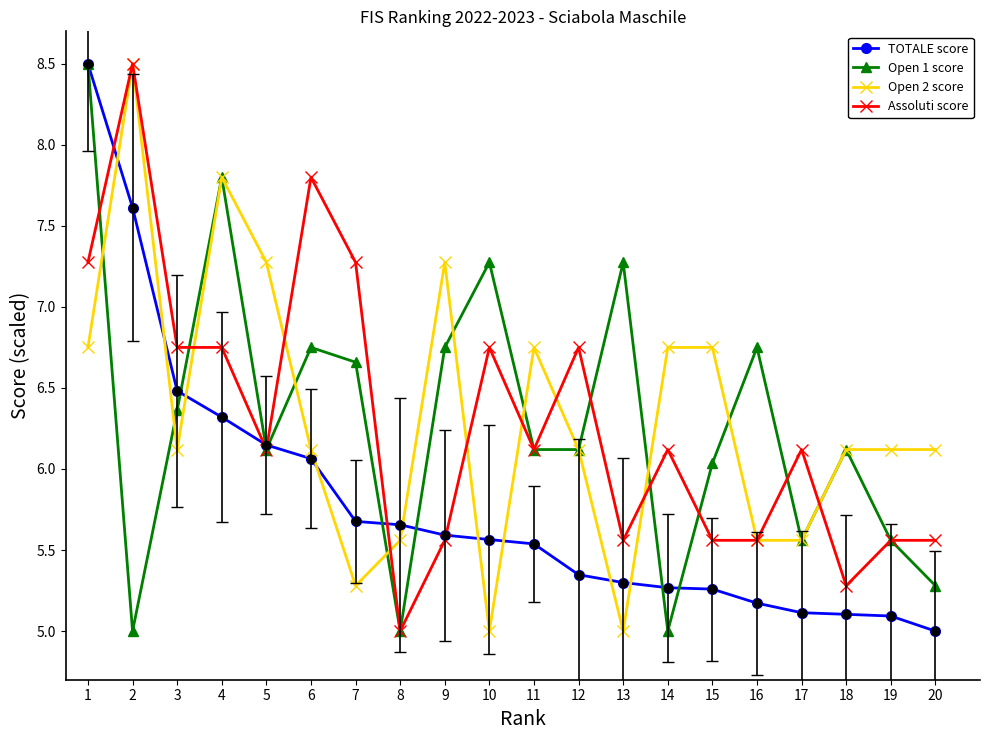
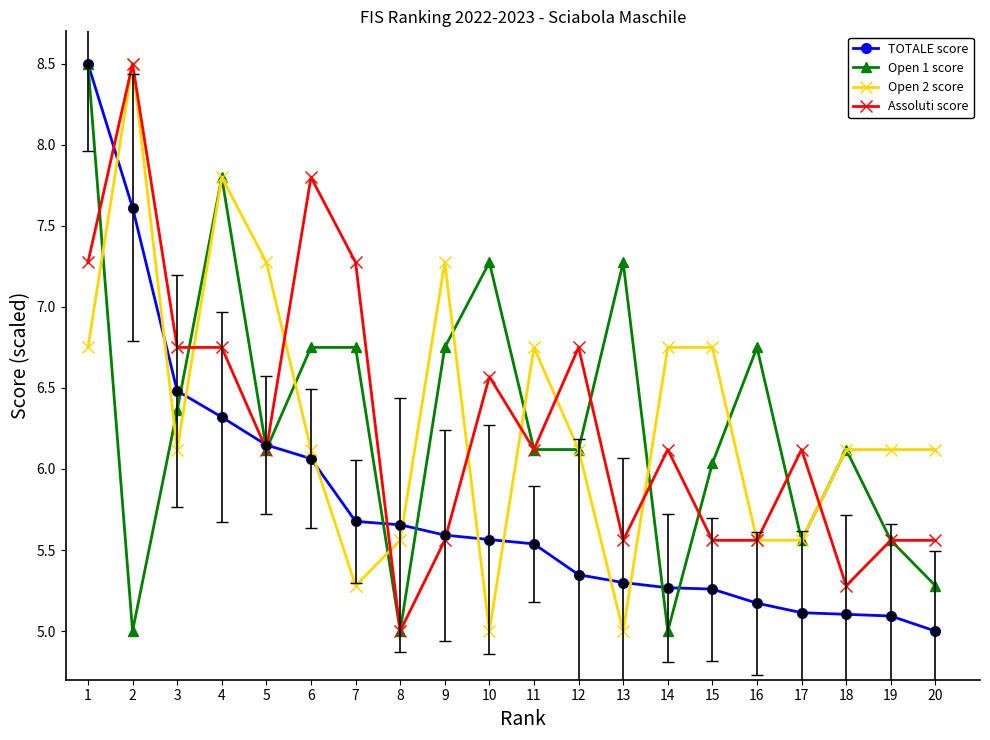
Open 1 score, 7: 6.66 -> 6.75
Assoluti score, 10: 6.75 -> 6.57
